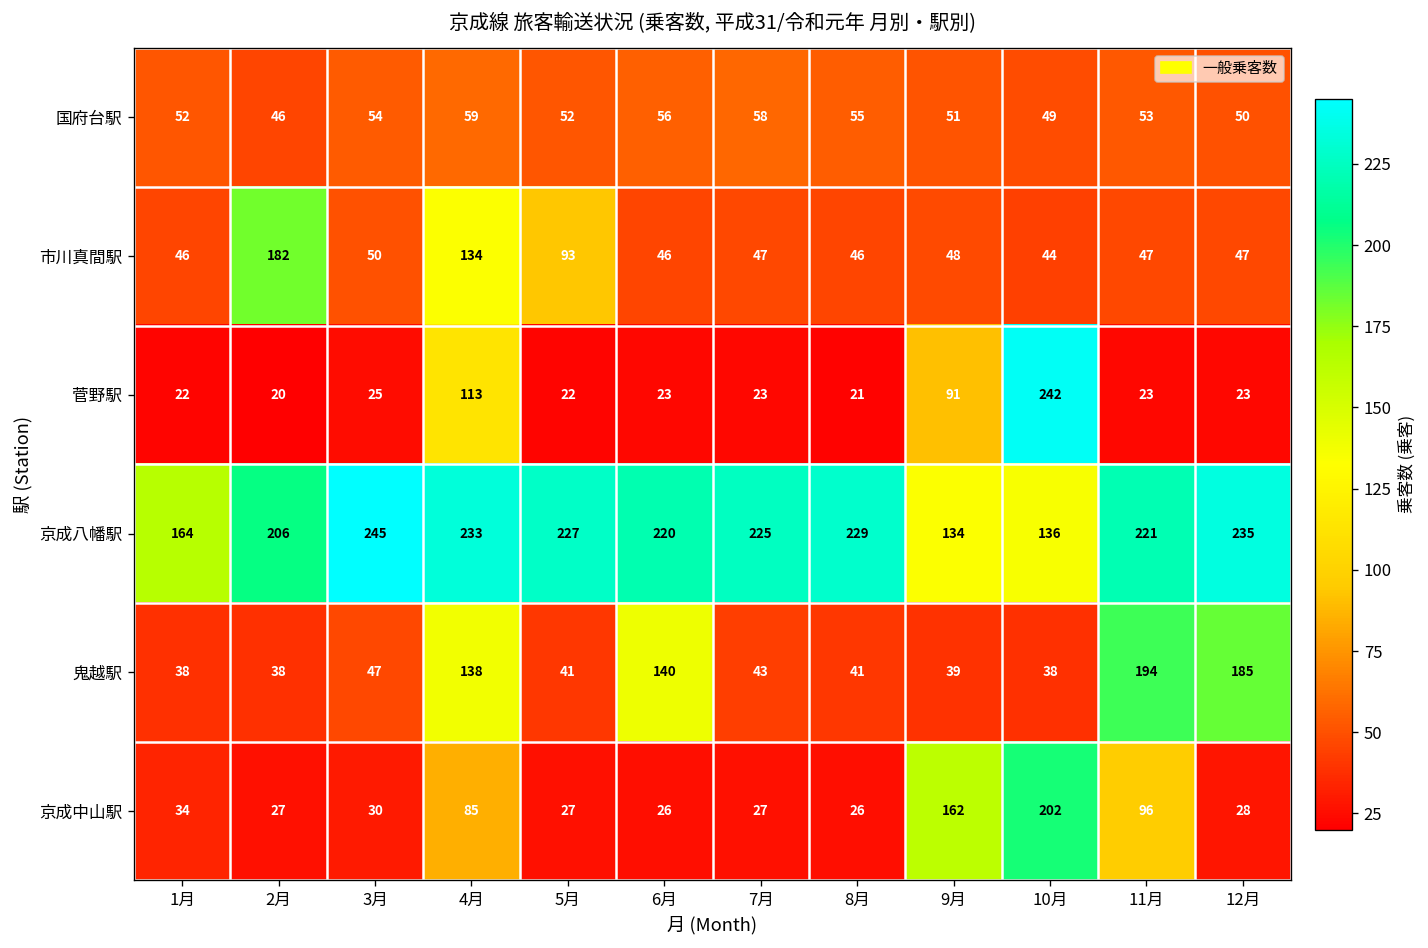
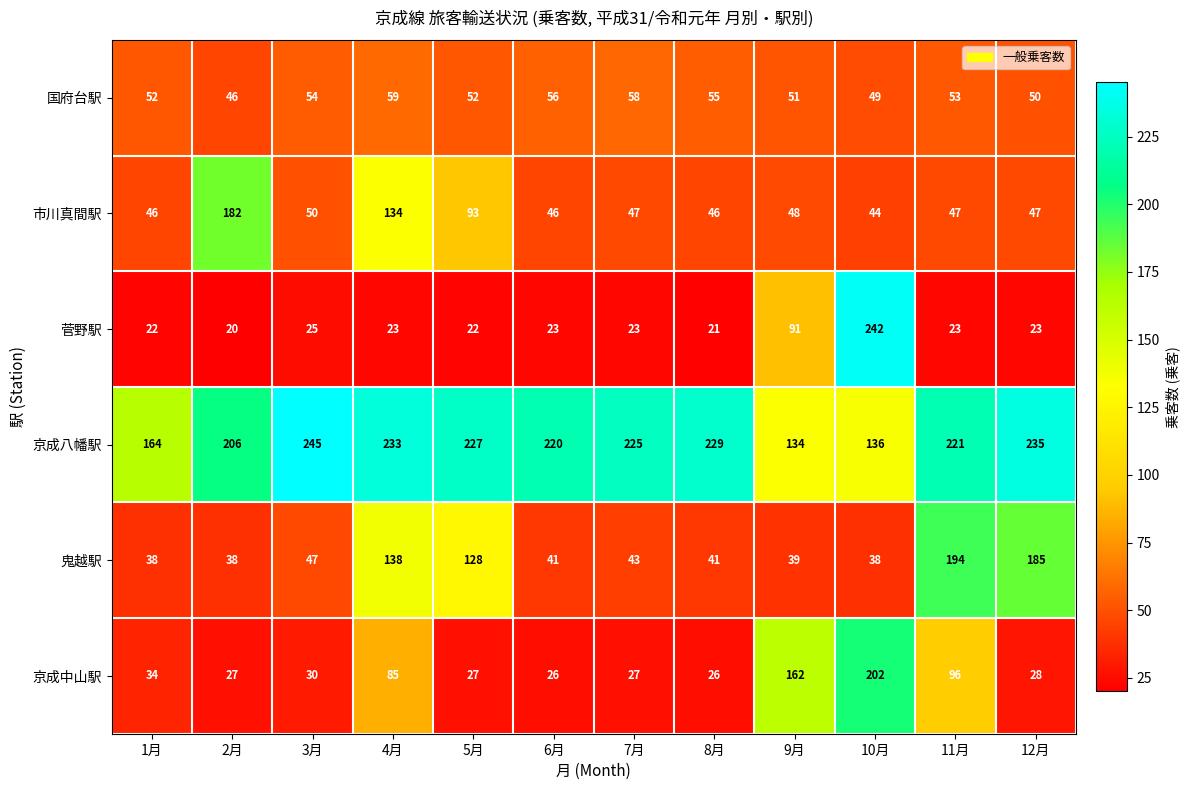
菅野駅, 4月: 113 -> 23
鬼越駅, 5月: 41 -> 128
鬼越駅, 6月: 140 -> 41
